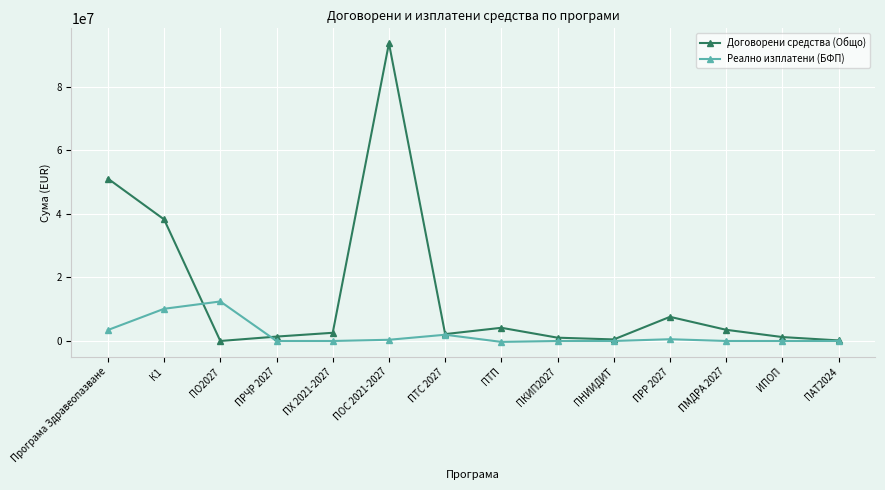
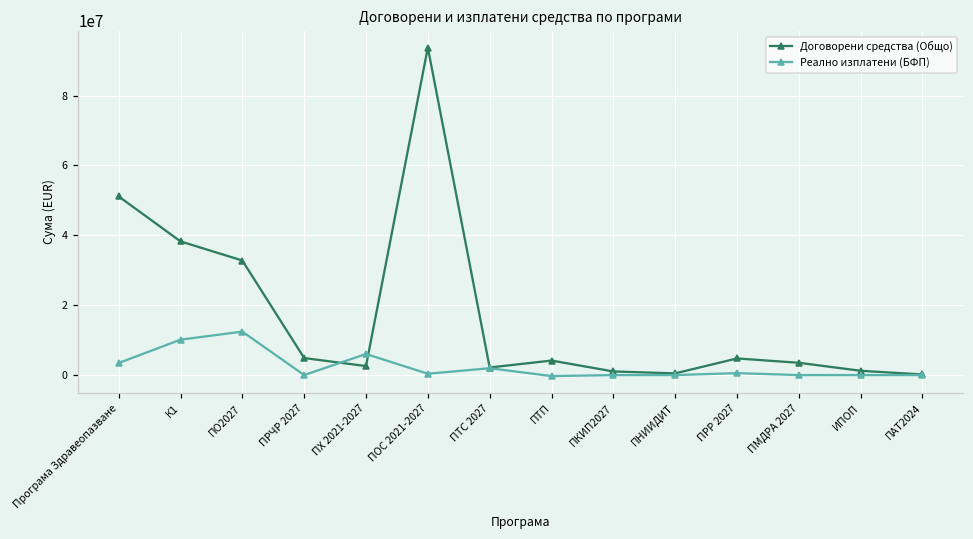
Договорени средства (Общо), ПО2027: 0 -> 33000000
Договорени средства (Общо), ПРЧР 2027: 1000000 -> 5000000
Реално изплатени (БФП), ПХ 2021-2027: 0 -> 6000000
Договорени средства (Общо), ПРР 2027: 8000000 -> 5000000
